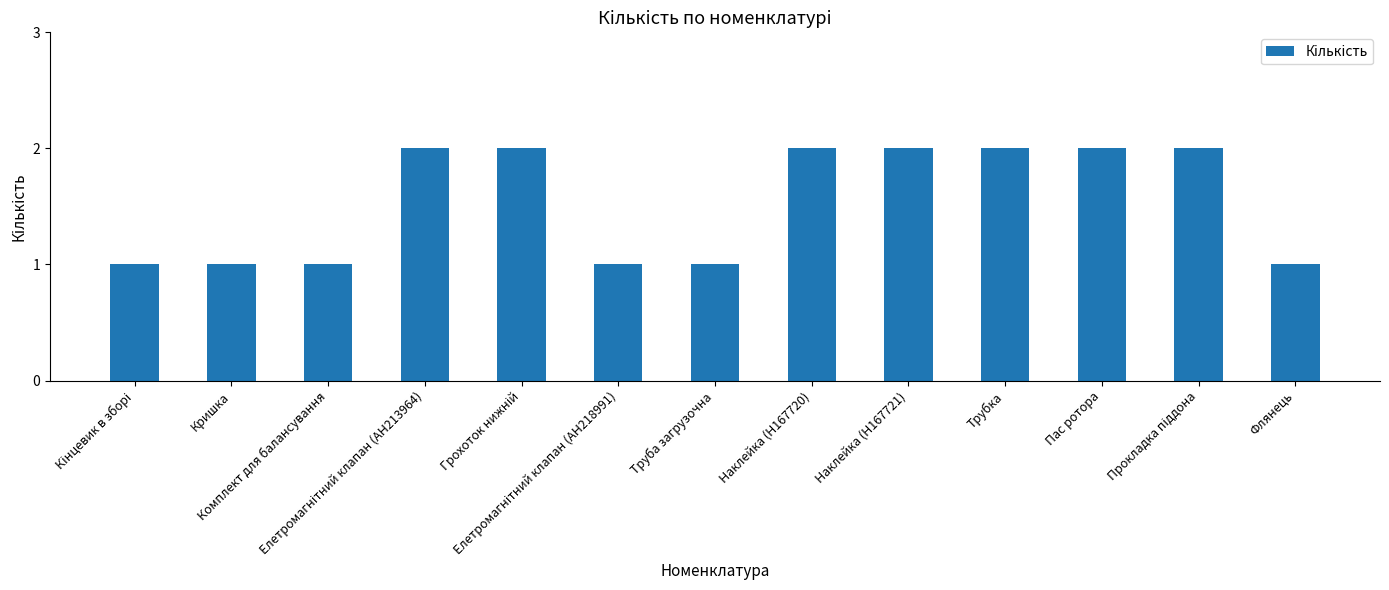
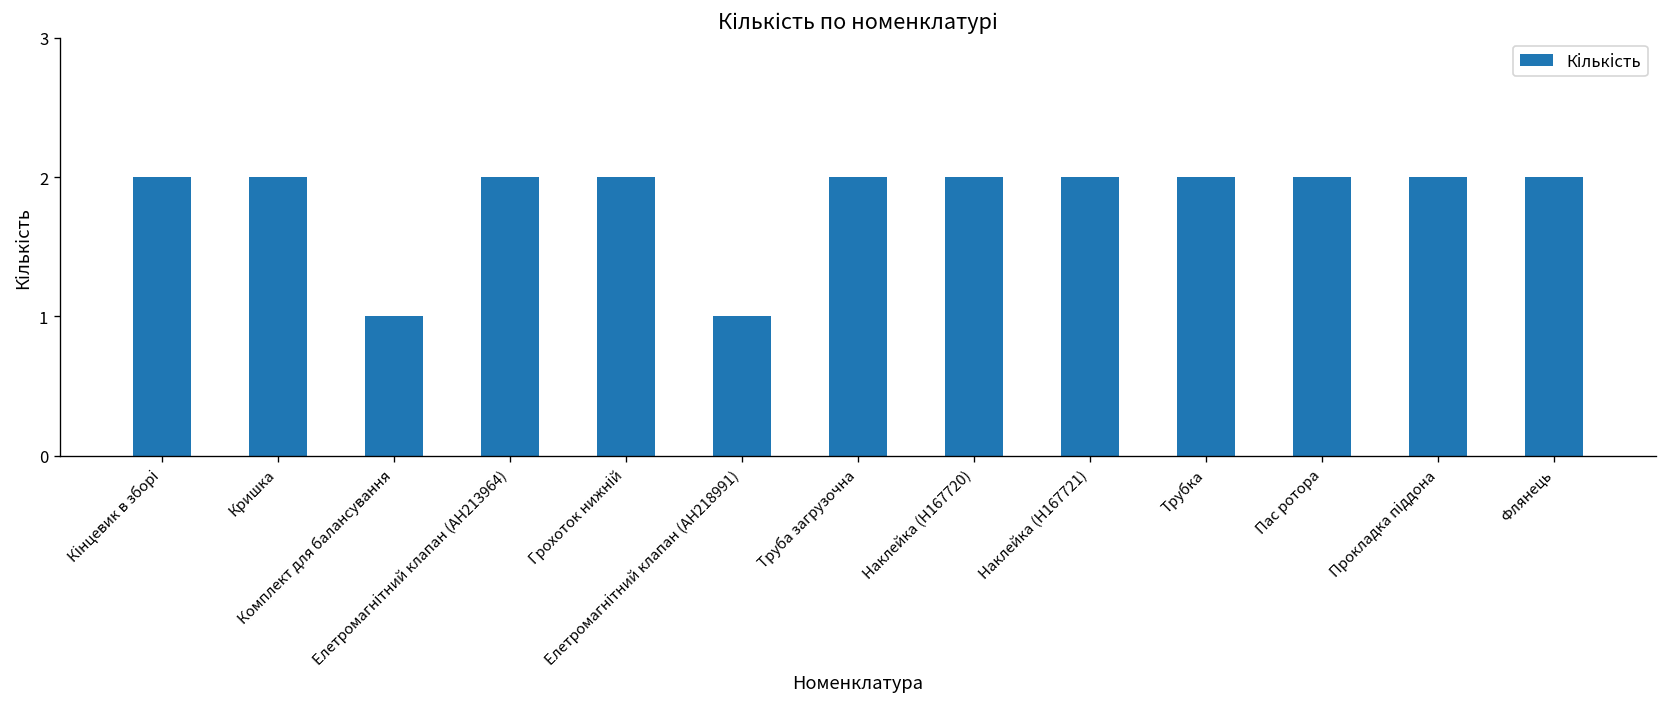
Кінцевик в зборі: 1 -> 2
Кришка: 1 -> 2
Труба загрузочна: 1 -> 2
Флянець: 1 -> 2
